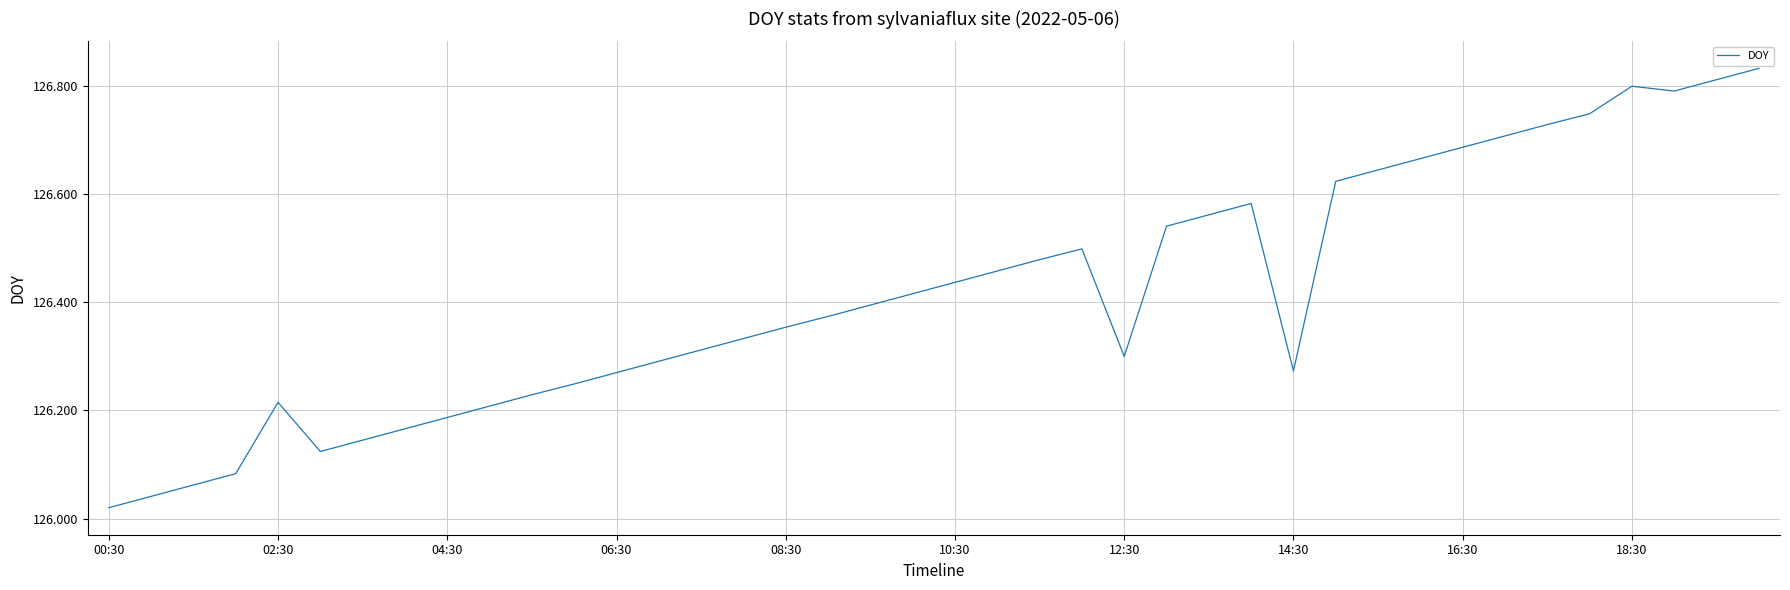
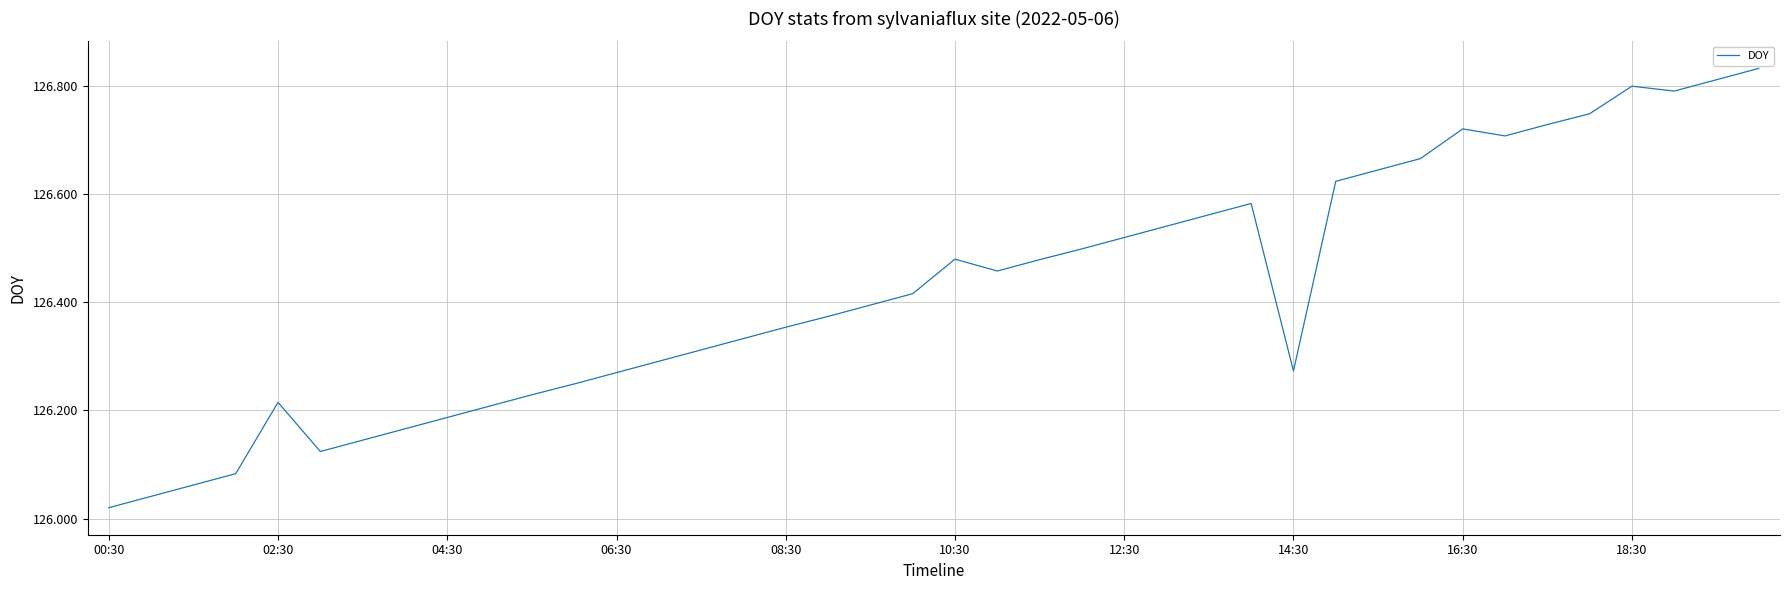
10:30: 126.44 -> 126.48
12:30: 126.30 -> 126.52
16:30: 126.69 -> 126.72
